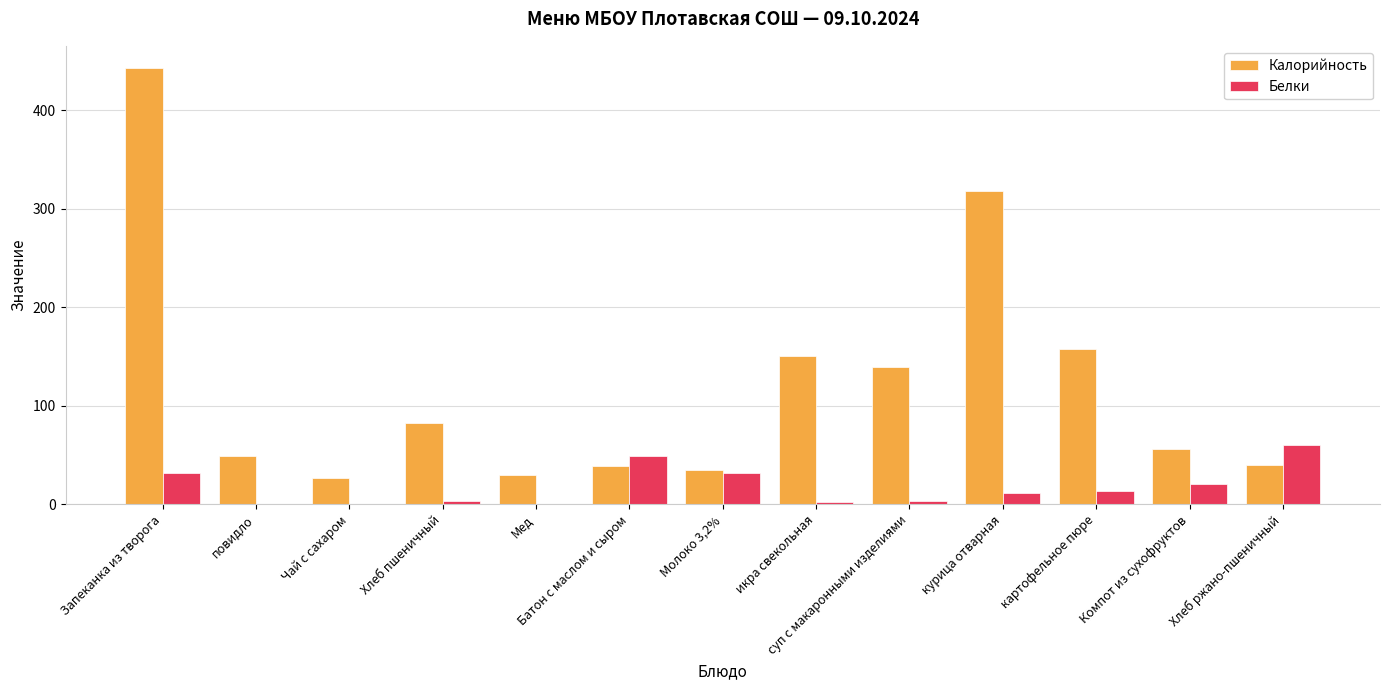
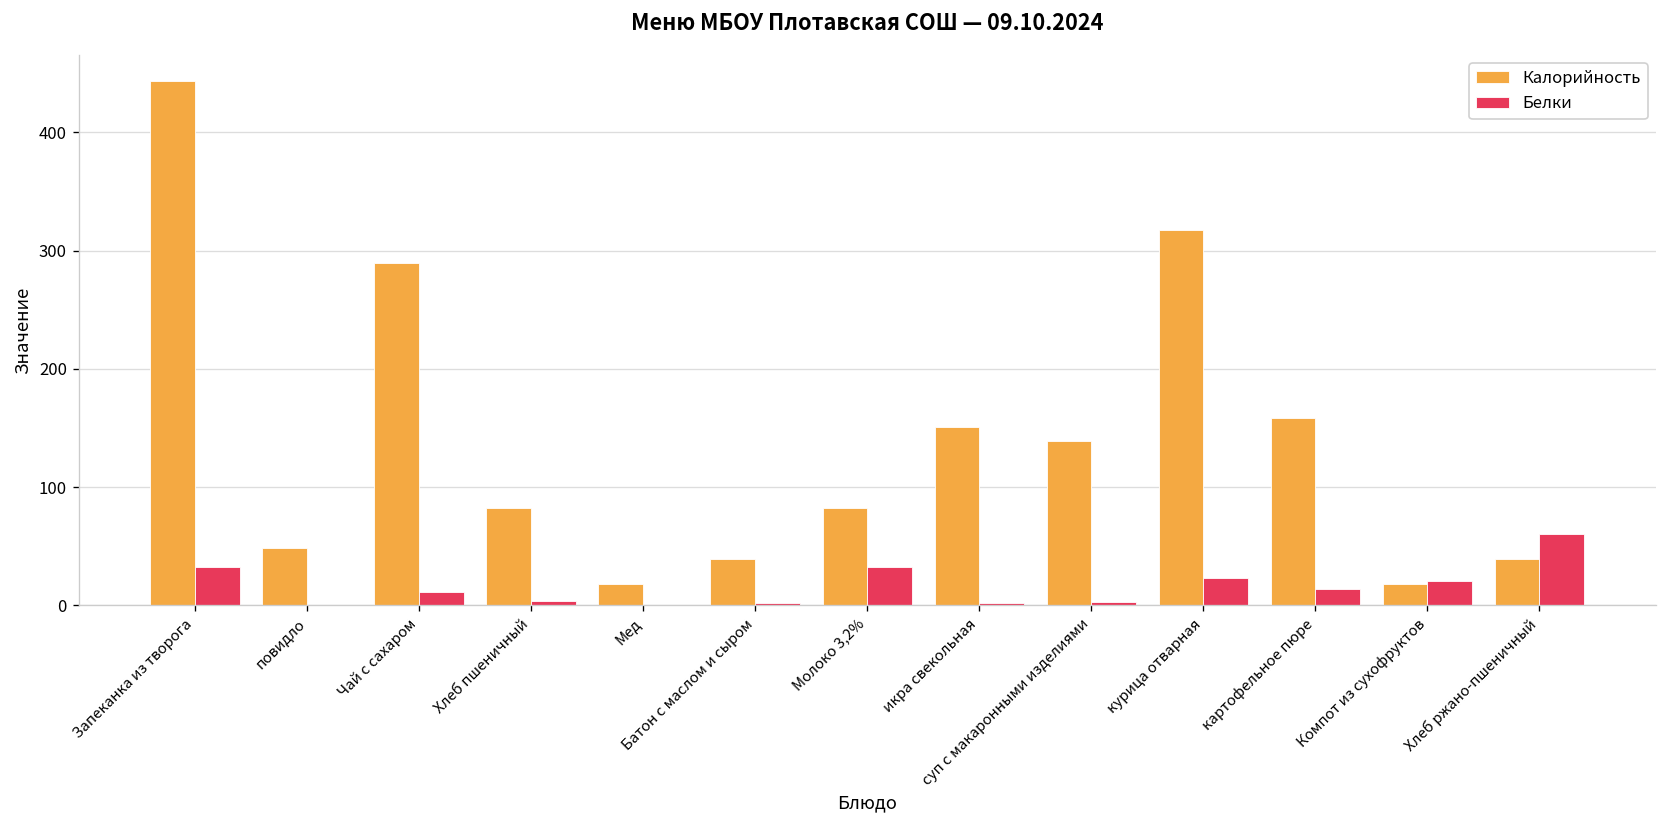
Калорийность, Чай с сахаром: 30 -> 290
Белки, Чай с сахаром: 0 -> 10
Калорийность, Мед: 30 -> 20
Белки, Батон с маслом и сыром: 50 -> 0
Калорийность, Молоко 3,2%: 40 -> 80
Белки, курица отварная: 10 -> 20
Калорийность, Компот из сухофруктов: 60 -> 20
